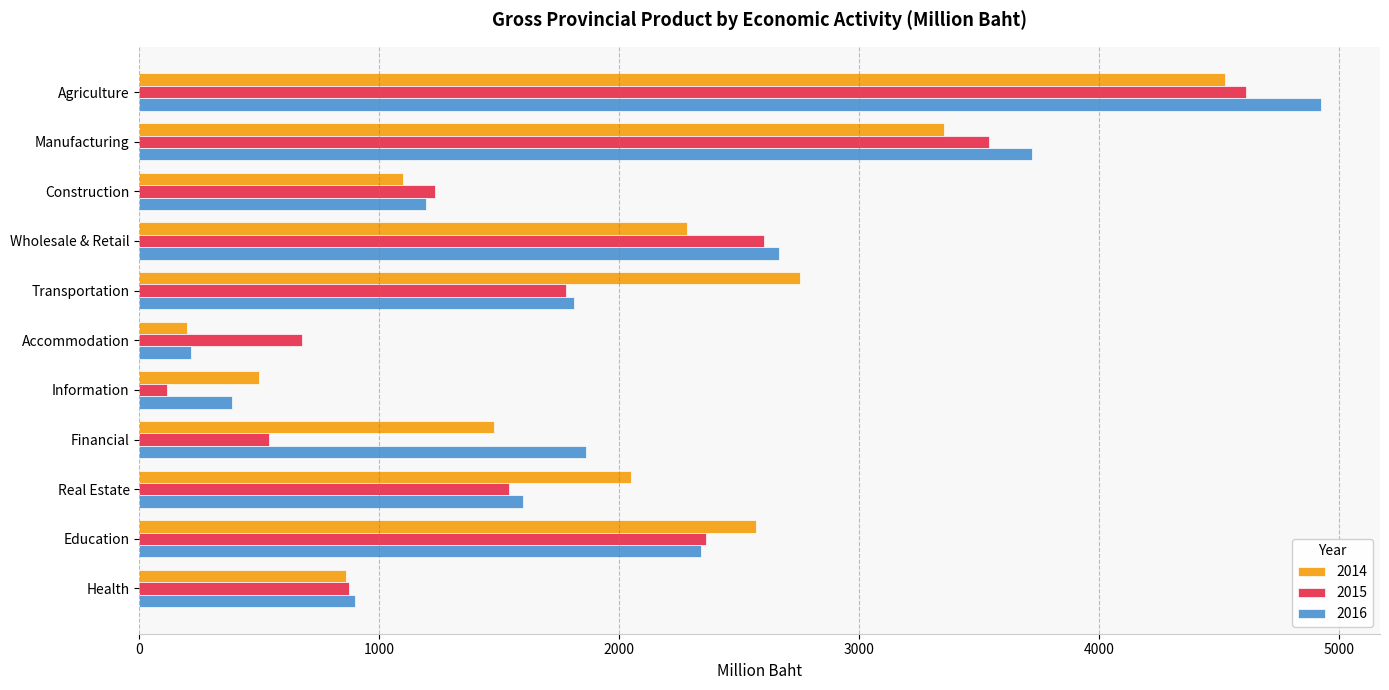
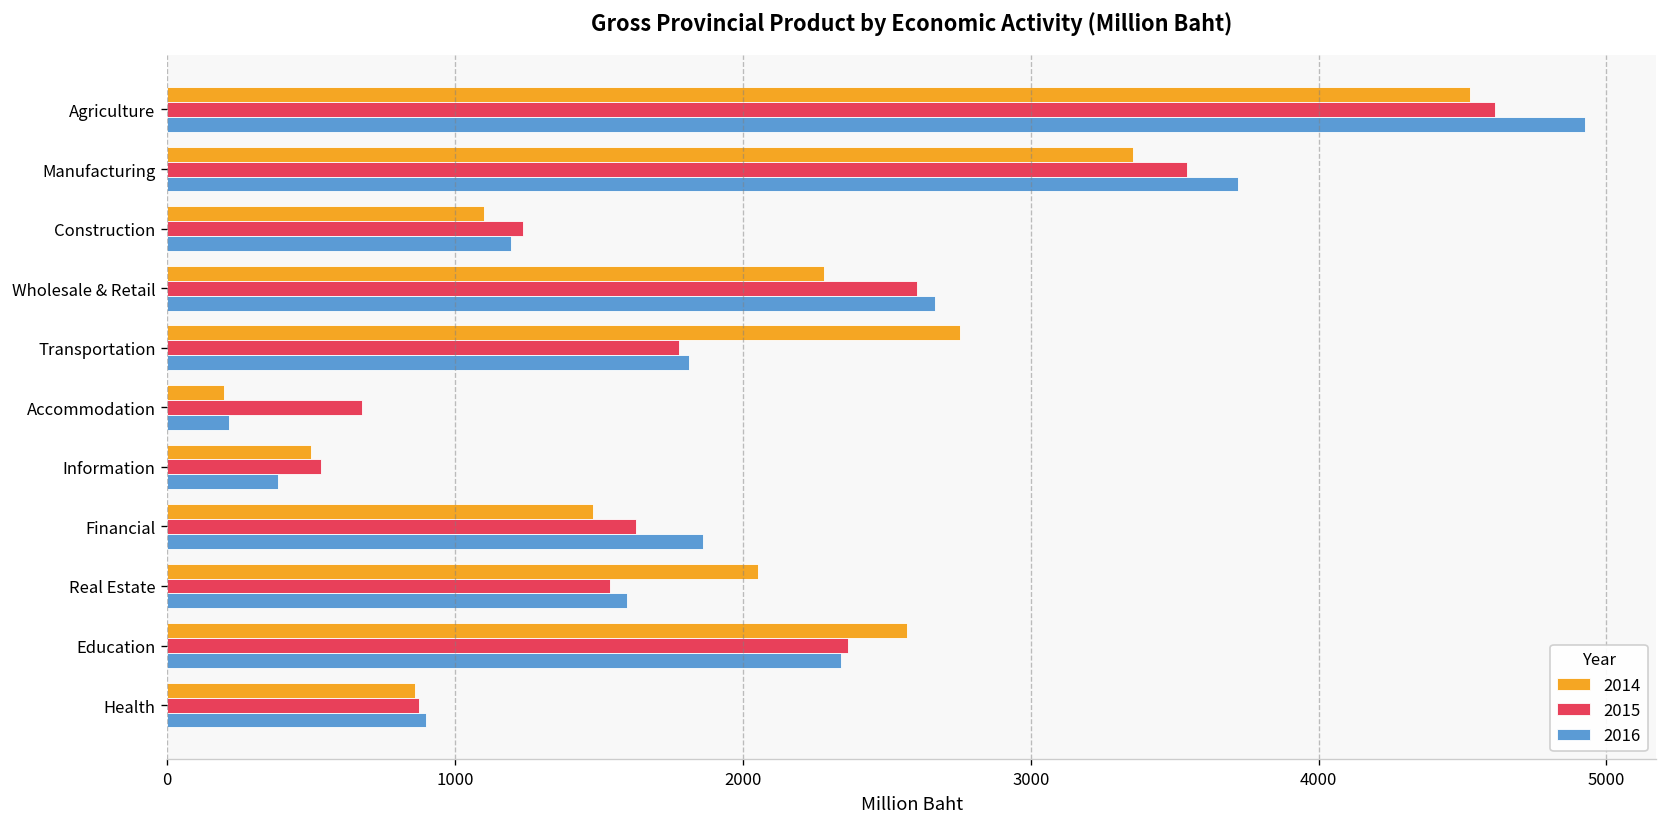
2015, Information: 120 -> 540
2015, Financial: 540 -> 1630
